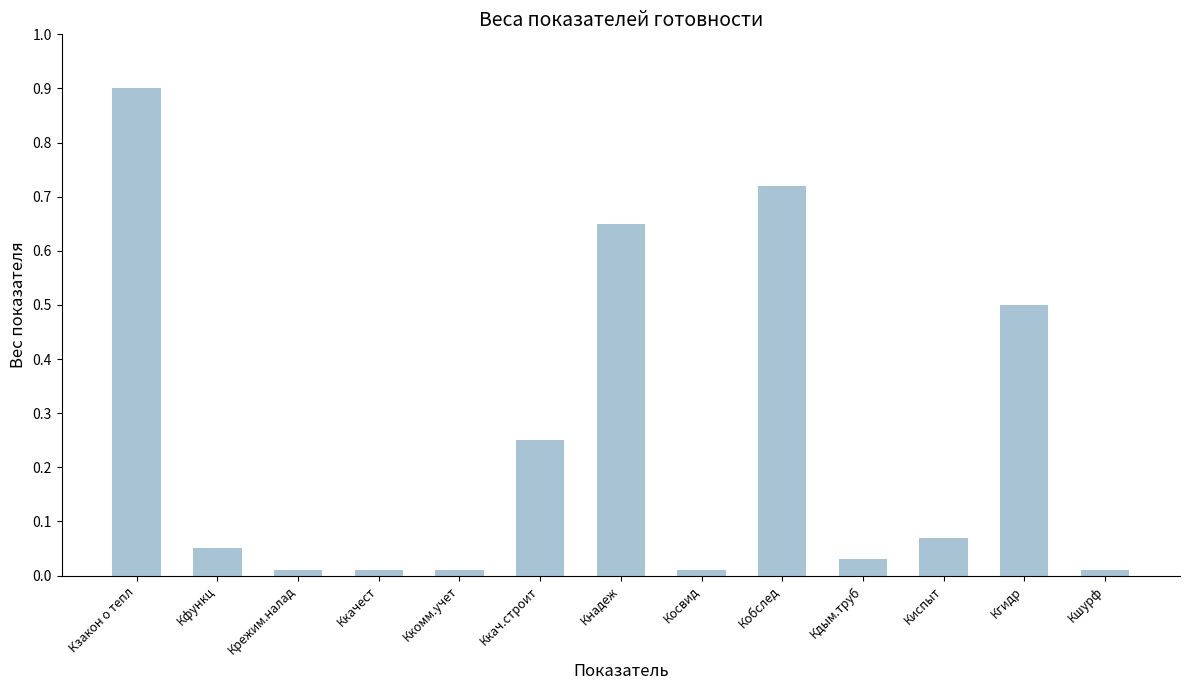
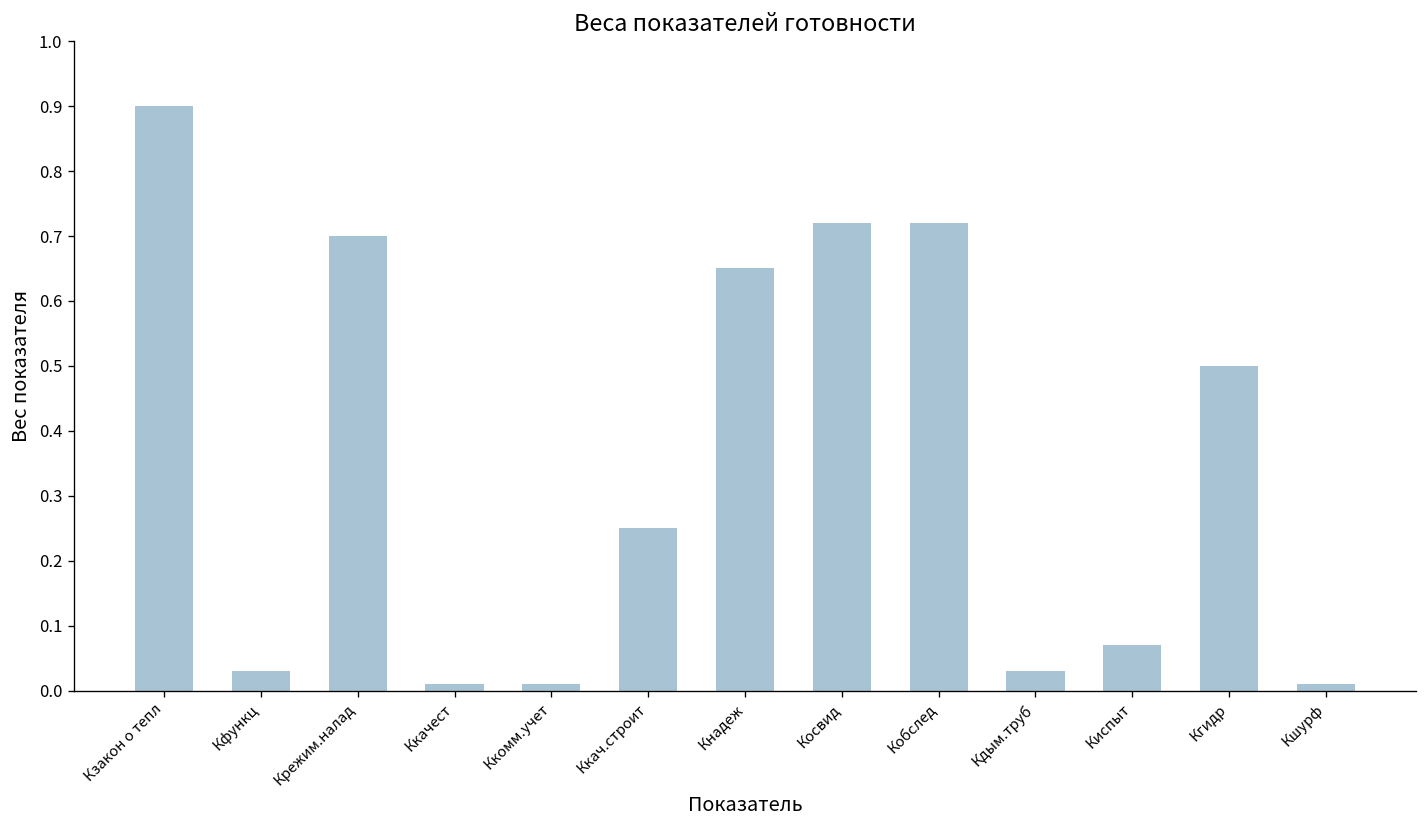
Кфункц: 0.05 -> 0.03
Крежим.налад: 0.01 -> 0.70
Косвид: 0.01 -> 0.72
